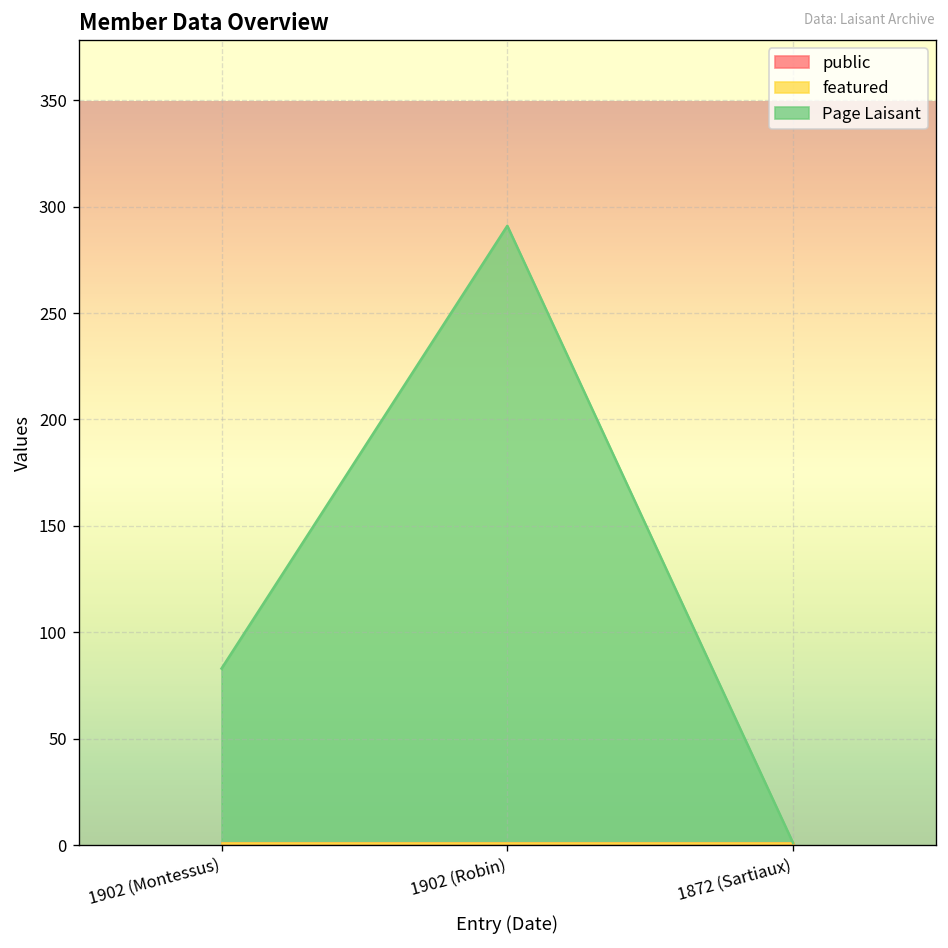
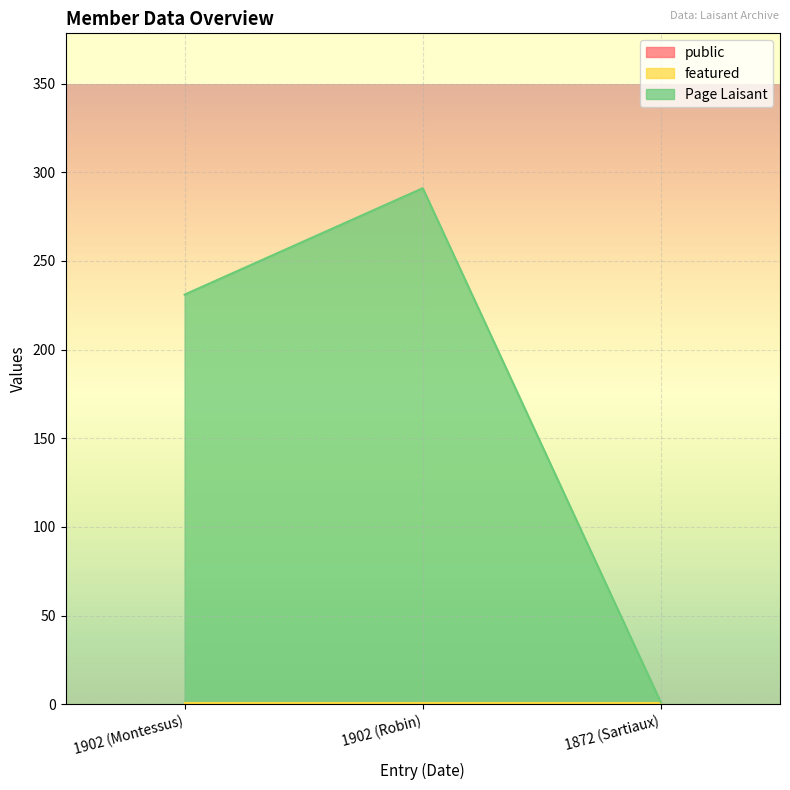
Page Laisant, 1902 (Montessus): 82 -> 230
